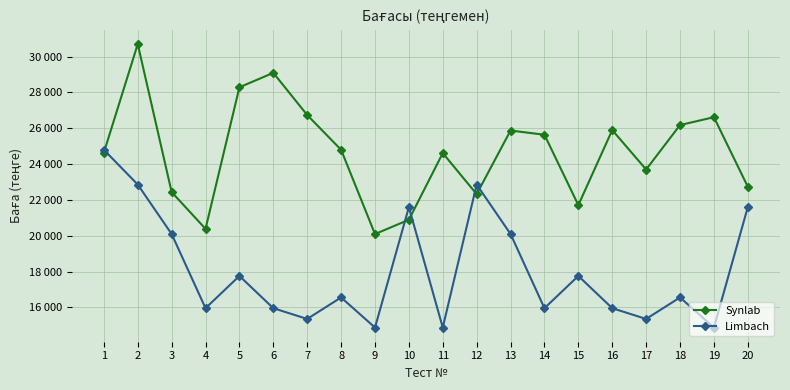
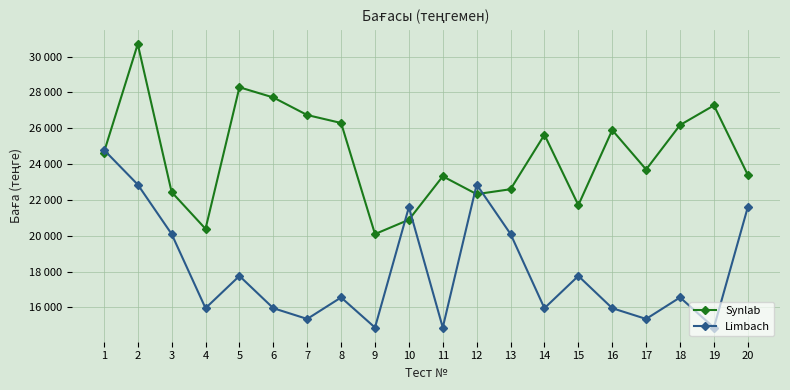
Synlab, 6: 29100 -> 27700
Synlab, 8: 24800 -> 26300
Synlab, 11: 24600 -> 23300
Synlab, 13: 25900 -> 22600
Synlab, 19: 26600 -> 27300
Synlab, 20: 22700 -> 23400
